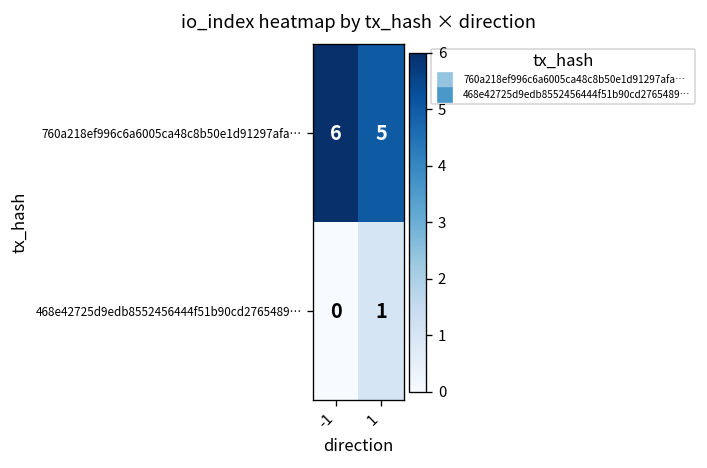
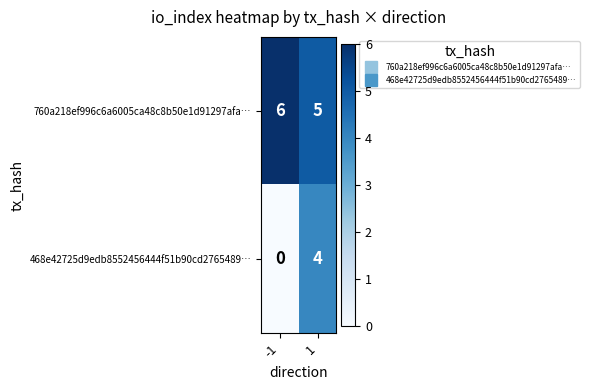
468e42725d9edb8552456444f51b90cd2765489…, 1: 1 -> 4
